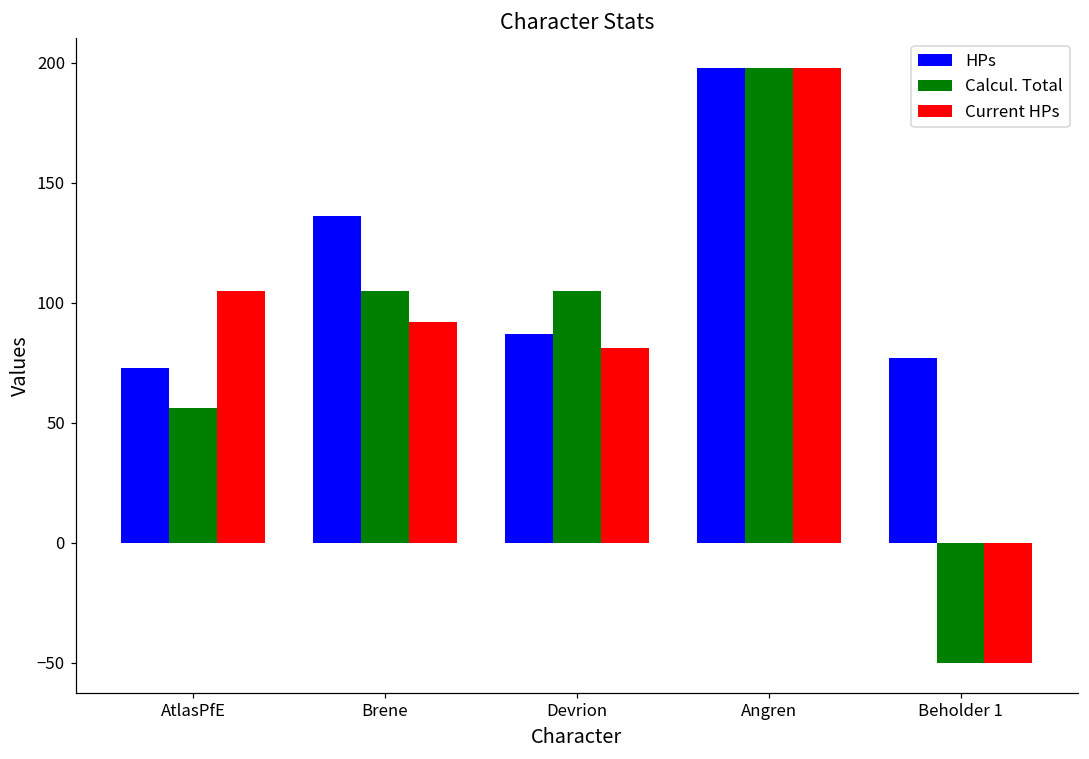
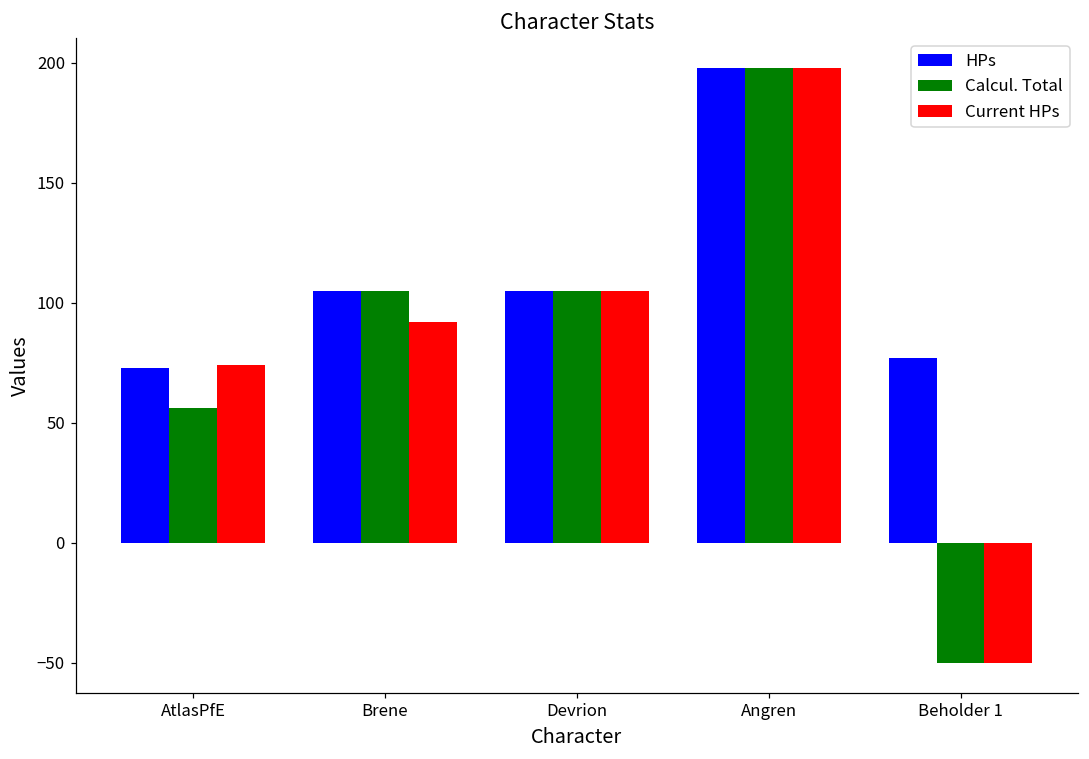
Current HPs, AtlasPfE: 105 -> 74
HPs, Brene: 136 -> 105
HPs, Devrion: 87 -> 105
Current HPs, Devrion: 81 -> 105
